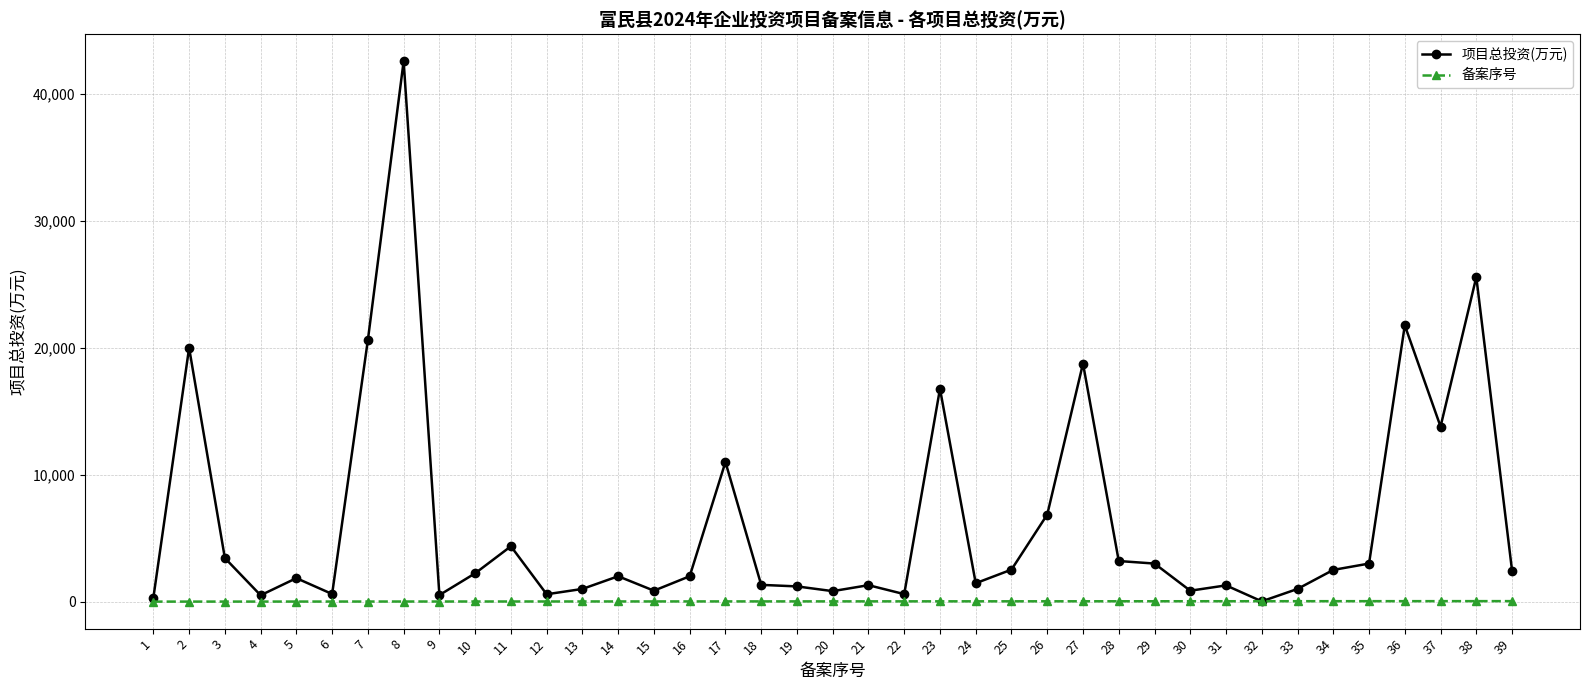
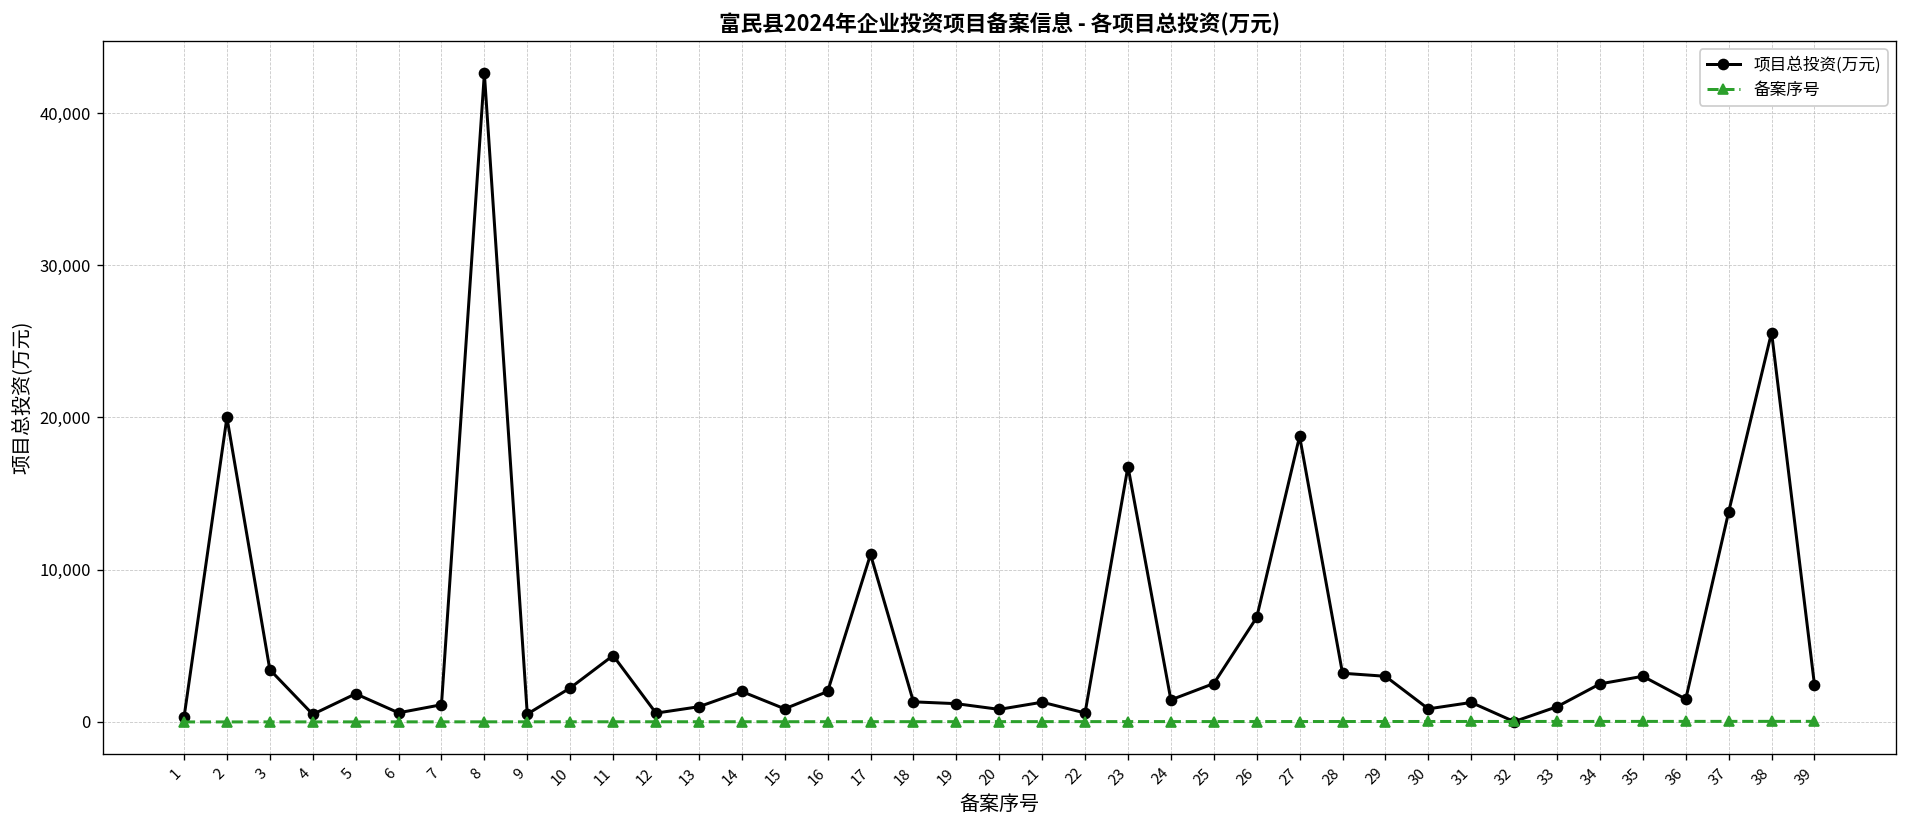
项目总投资(万元), 7: 20,600 -> 1,100
项目总投资(万元), 36: 21,800 -> 1,500
